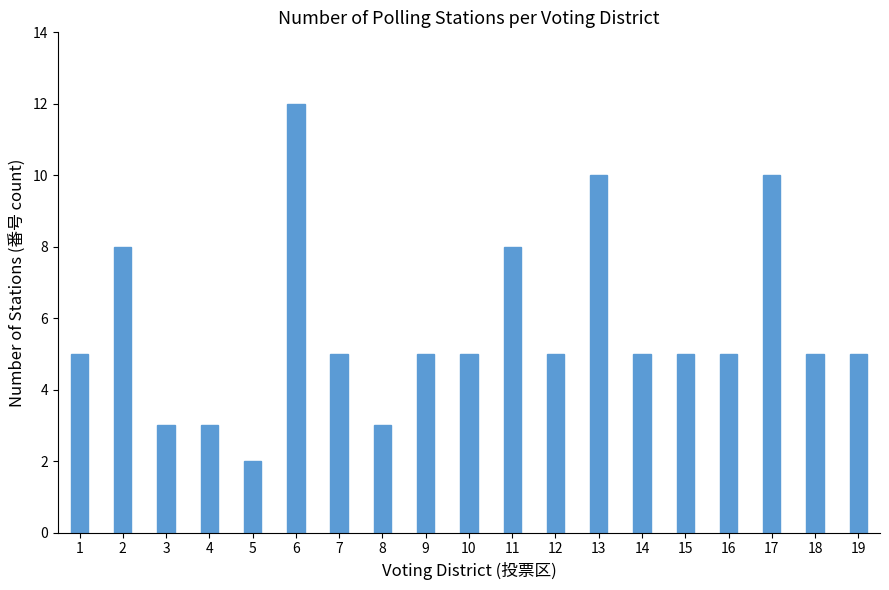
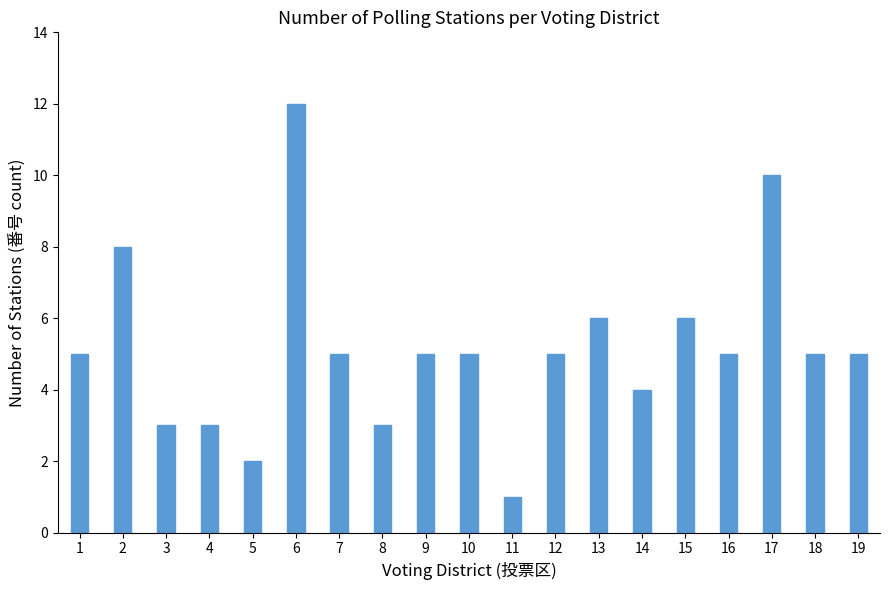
11: 8 -> 1
13: 10 -> 6
14: 5 -> 4
15: 5 -> 6
